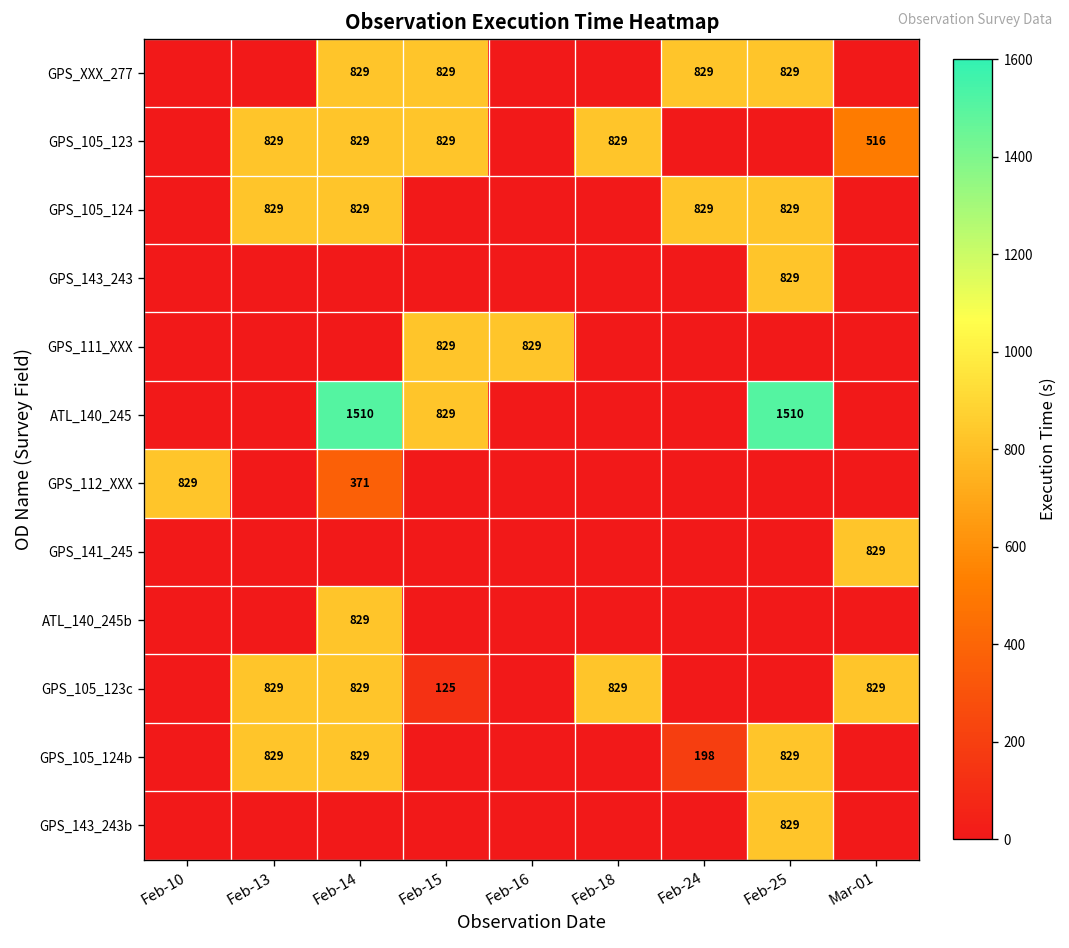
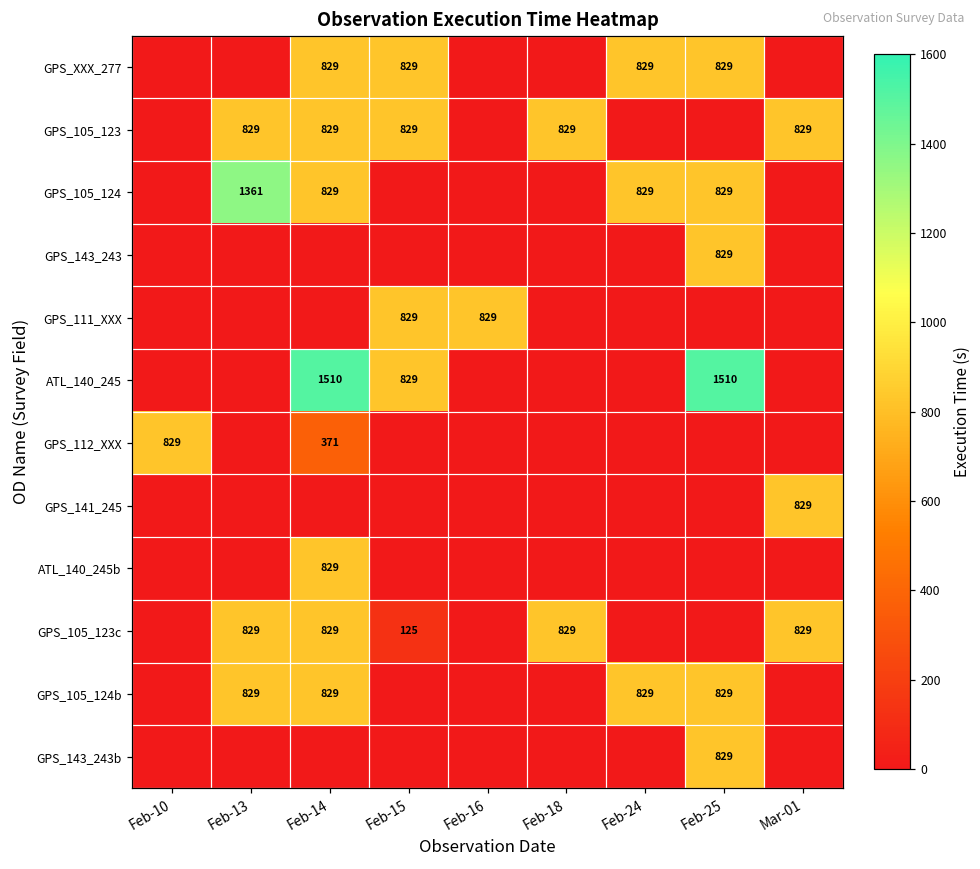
GPS_105_123, Mar-01: 516 -> 829
GPS_105_124, Feb-13: 829 -> 1361
GPS_105_124b, Feb-24: 198 -> 829
